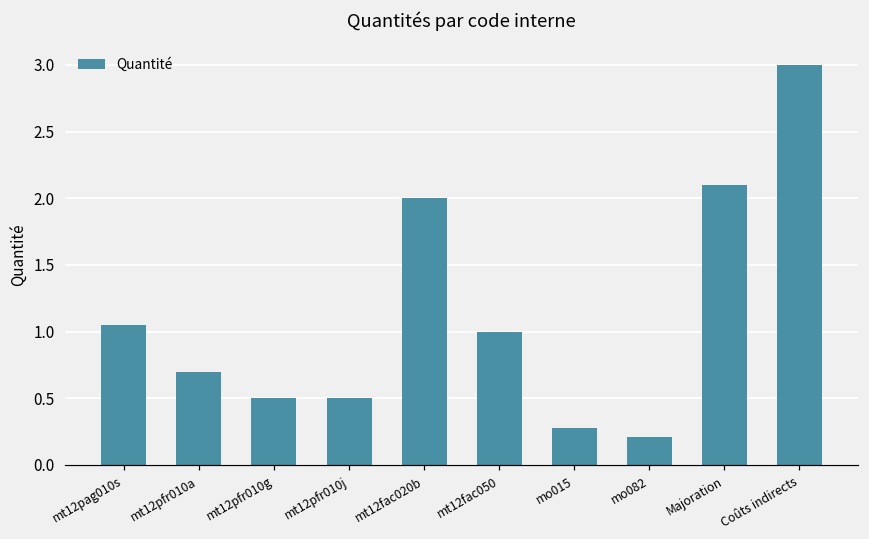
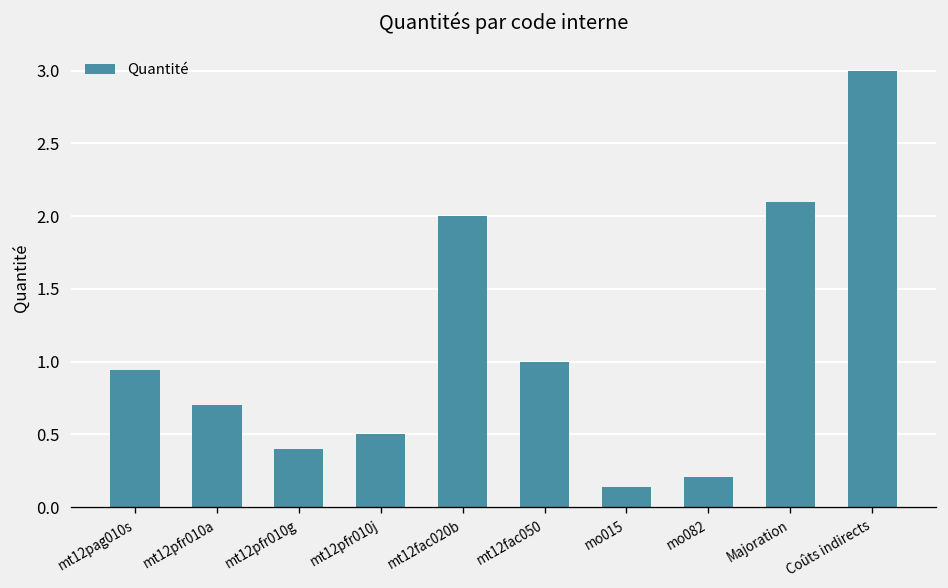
mt12pag010s: 1.05 -> 0.94
mt12pfr010g: 0.5 -> 0.4
mo015: 0.28 -> 0.14
